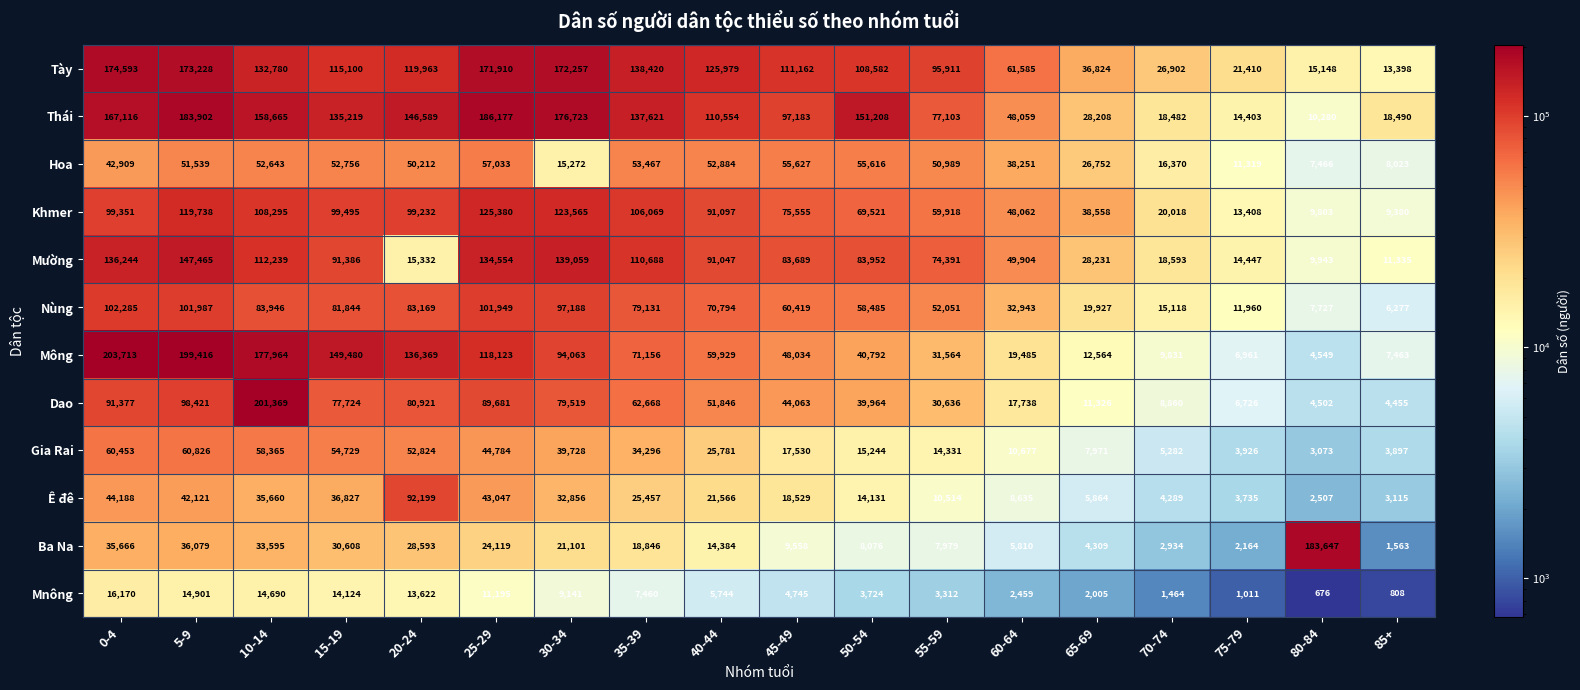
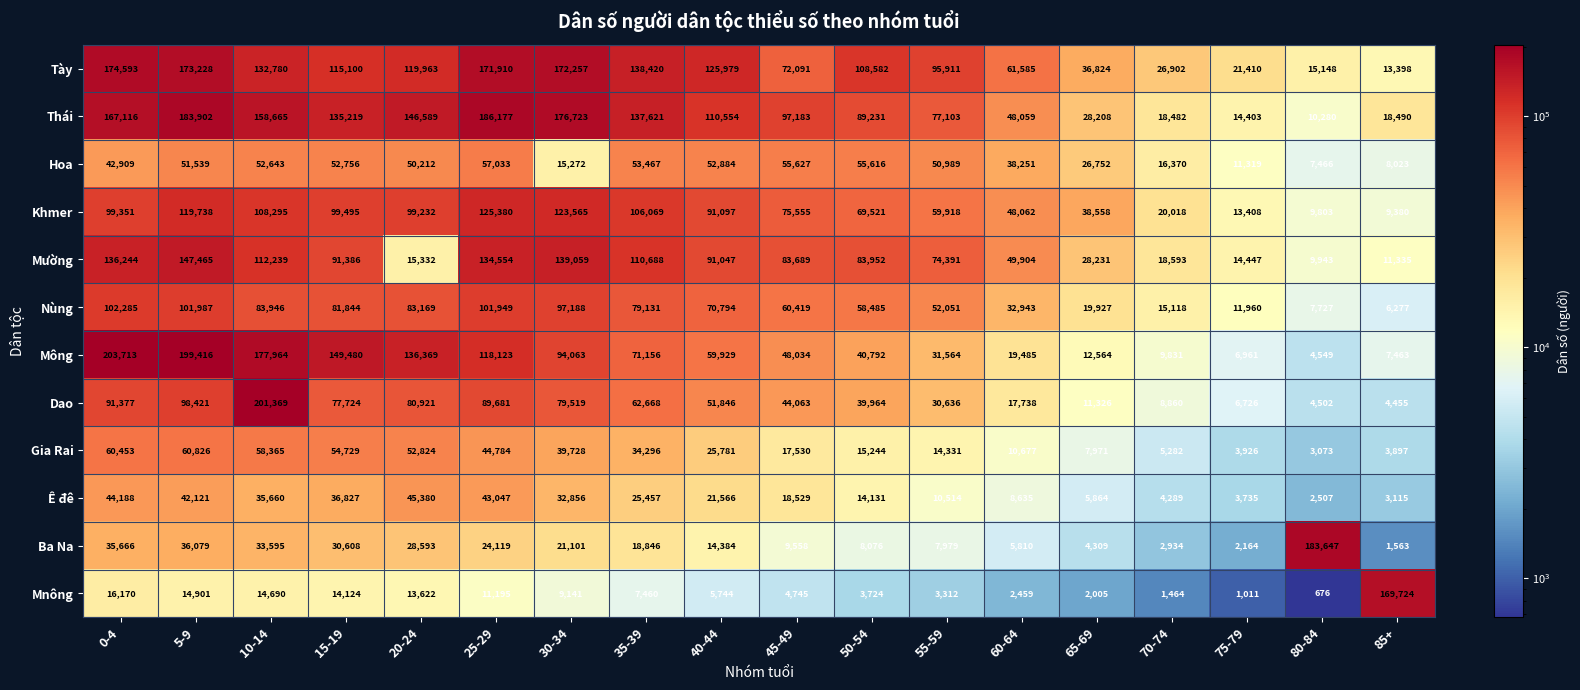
Tày, 45-49: 111,162 -> 72,091
Thái, 50-54: 151,208 -> 89,231
Ê đê, 20-24: 92,199 -> 45,380
Mnông, 85+: 808 -> 169,724
